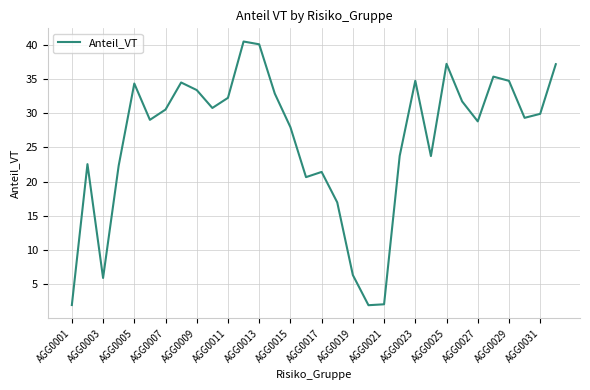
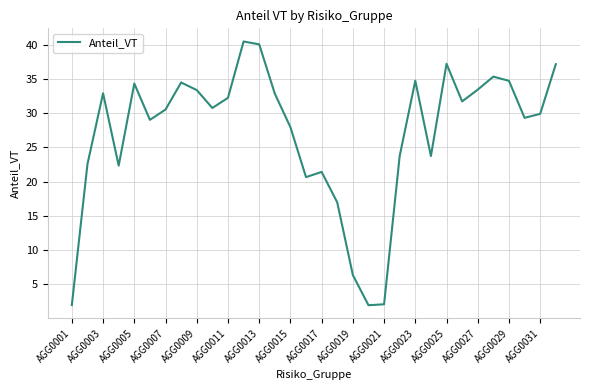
AGG0003: 6 -> 33
AGG0027: 29 -> 33
